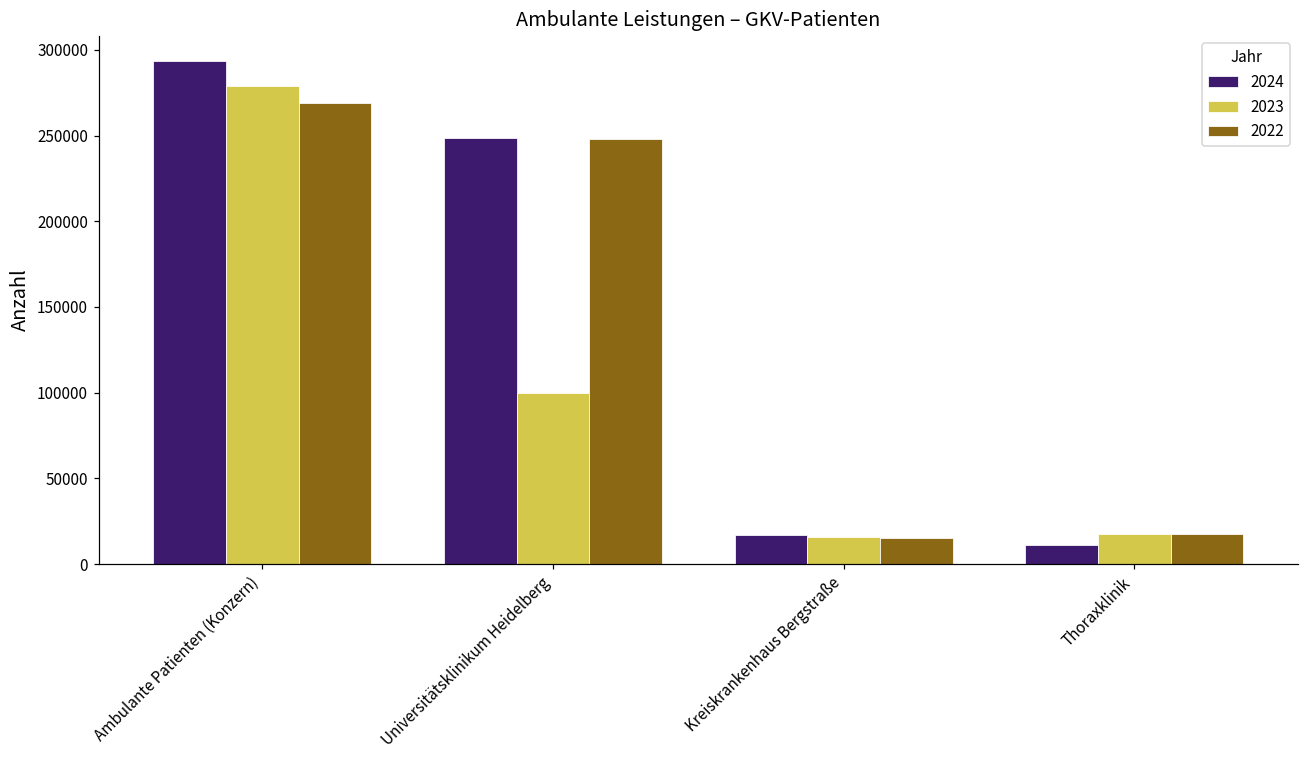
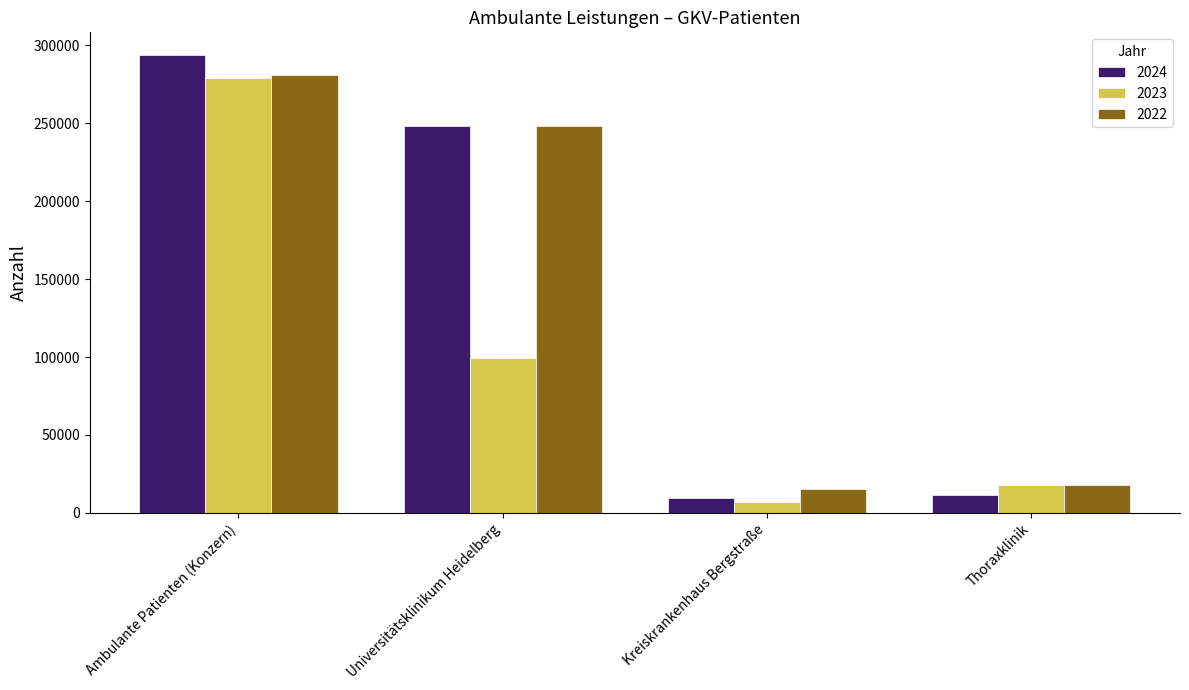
2022, Ambulante Patienten (Konzern): 269000 -> 281000
2024, Kreiskrankenhaus Bergstraße: 17000 -> 9000
2023, Kreiskrankenhaus Bergstraße: 16000 -> 7000
